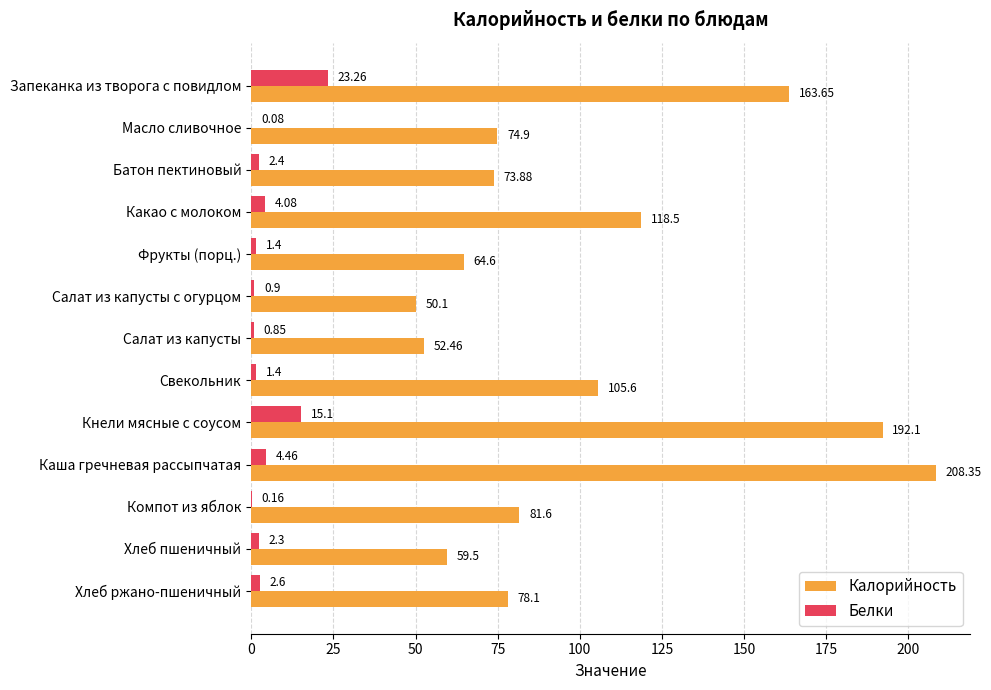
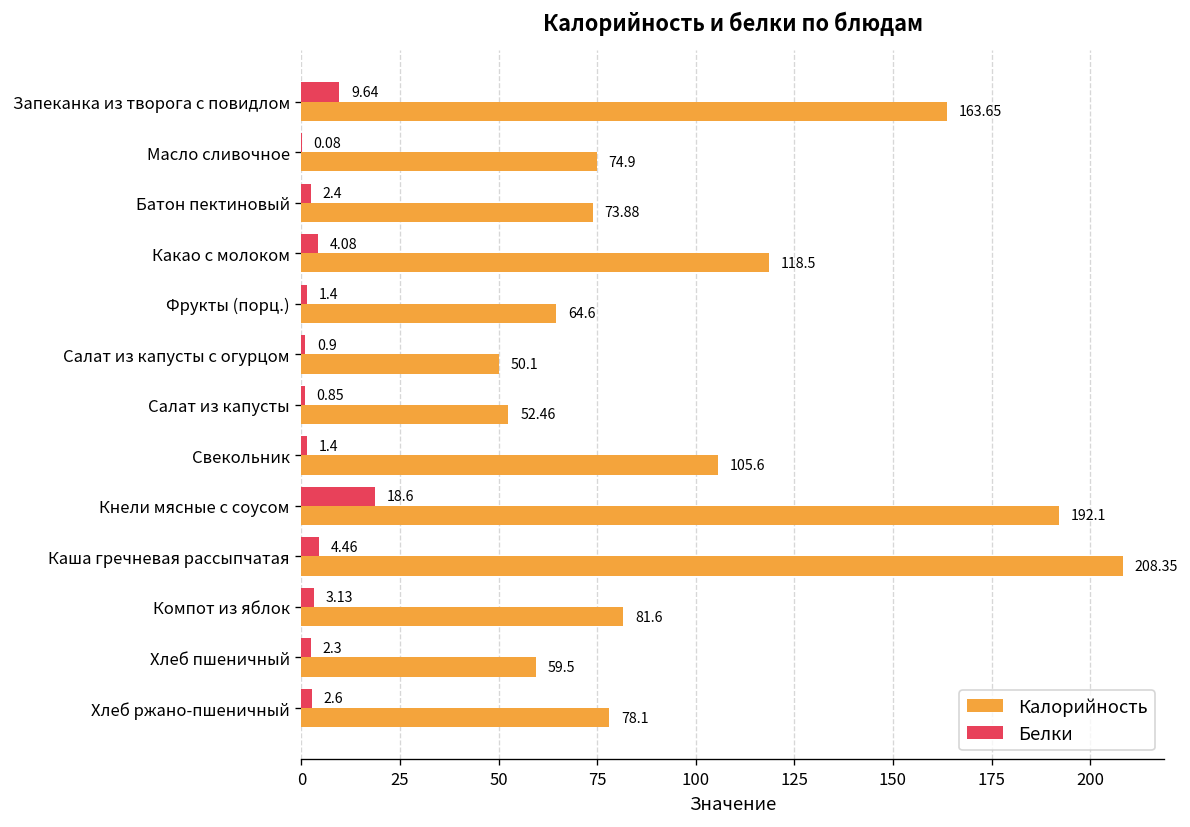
Белки, Запеканка из творога с повидлом: 23.26 -> 9.64
Белки, Кнели мясные с соусом: 15.1 -> 18.6
Белки, Компот из яблок: 0.16 -> 3.13
